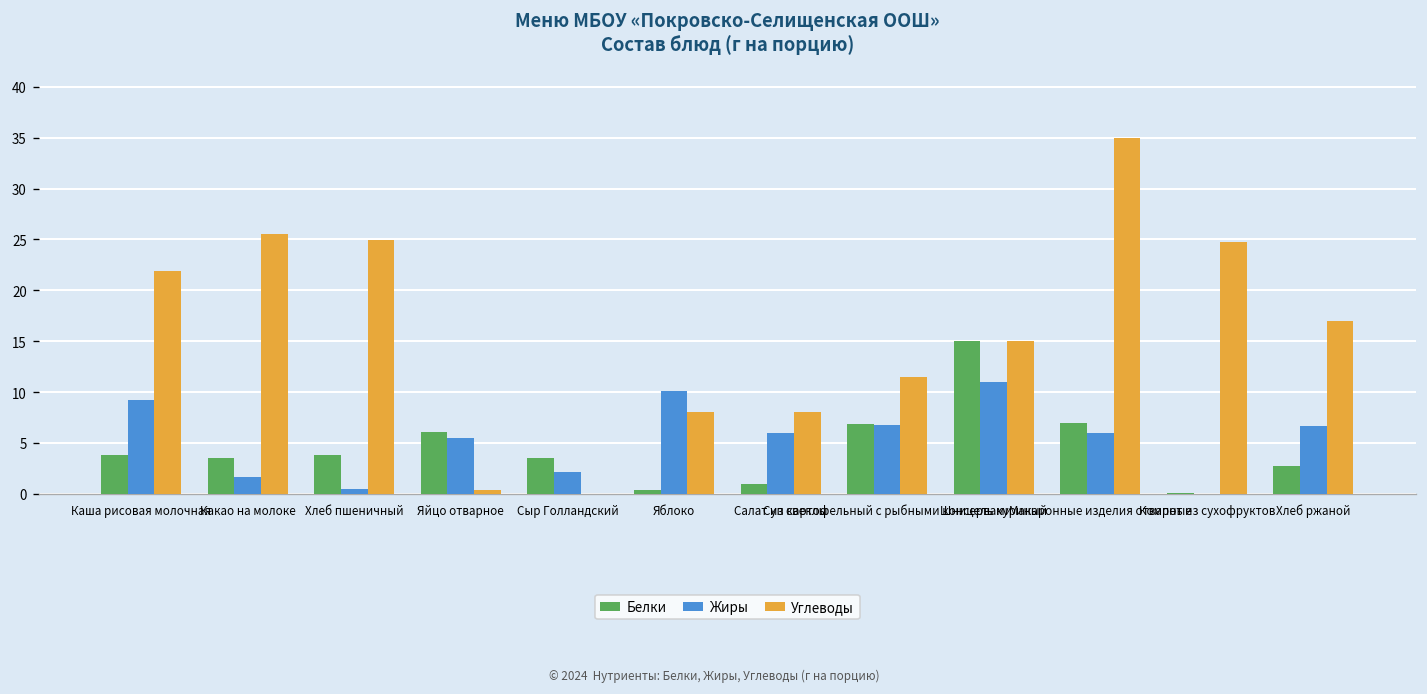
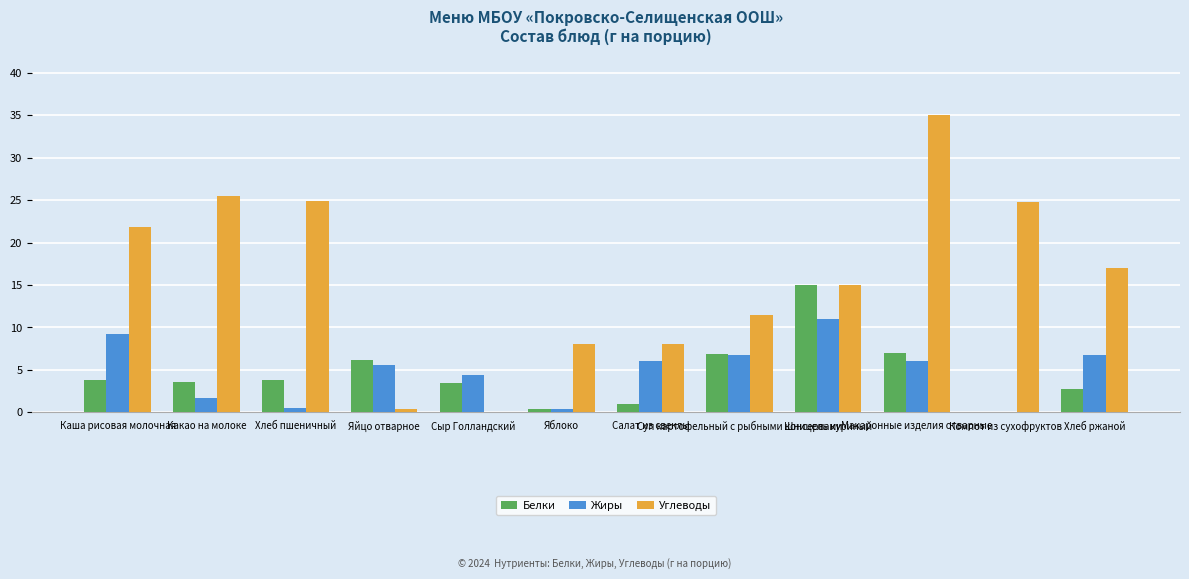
Жиры, Сыр Голландский: 2 -> 4
Жиры, Яблоко: 10 -> 0
